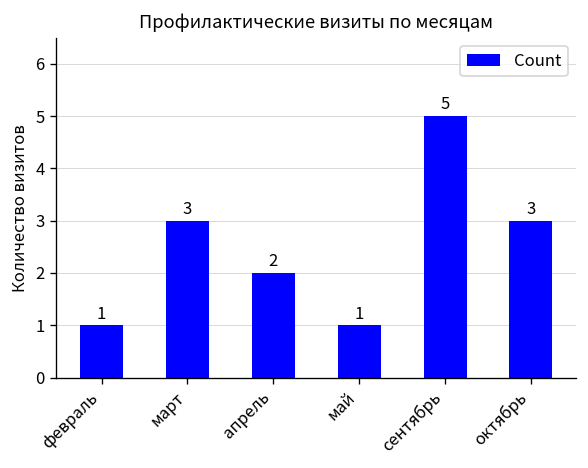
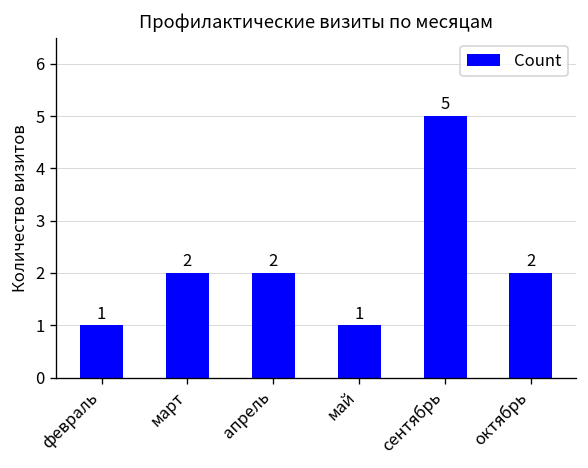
март: 3 -> 2
октябрь: 3 -> 2
